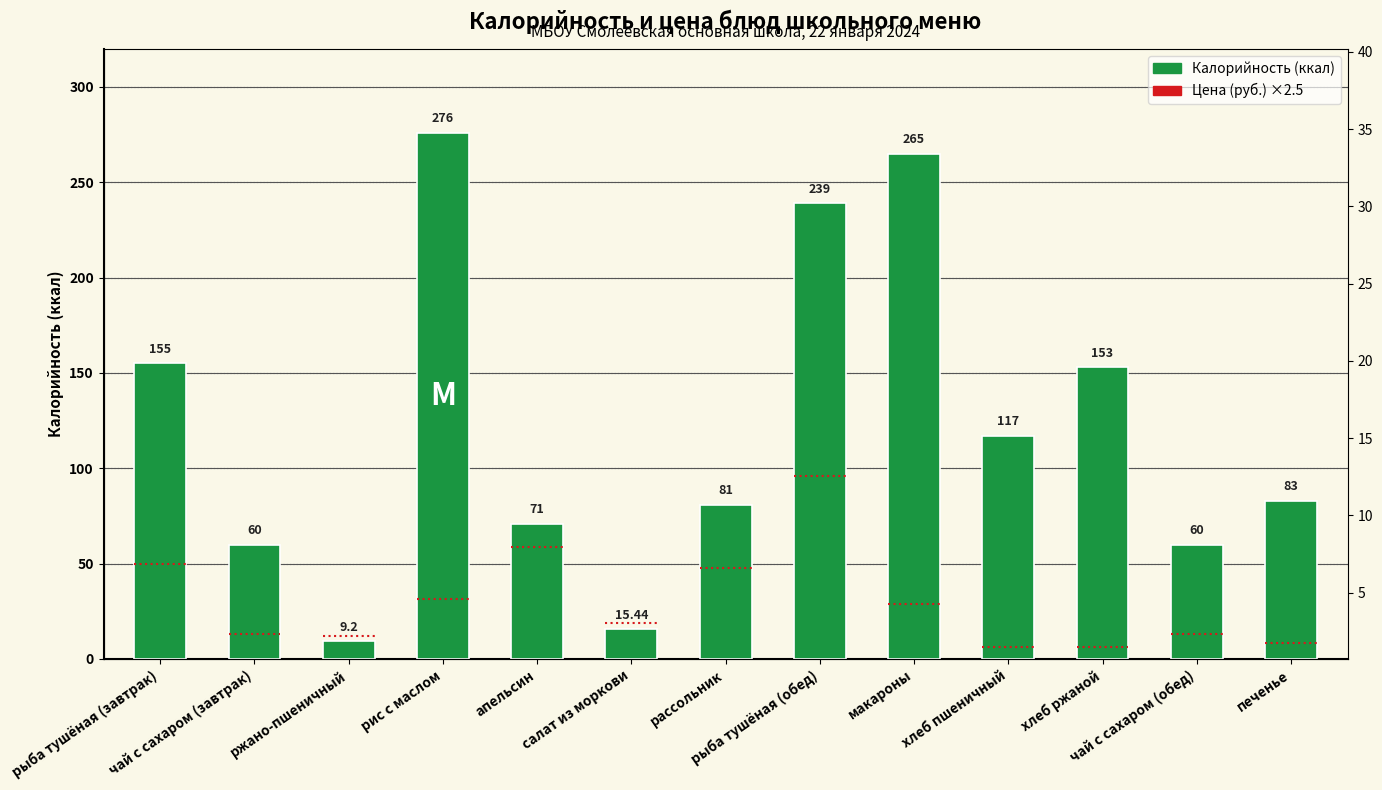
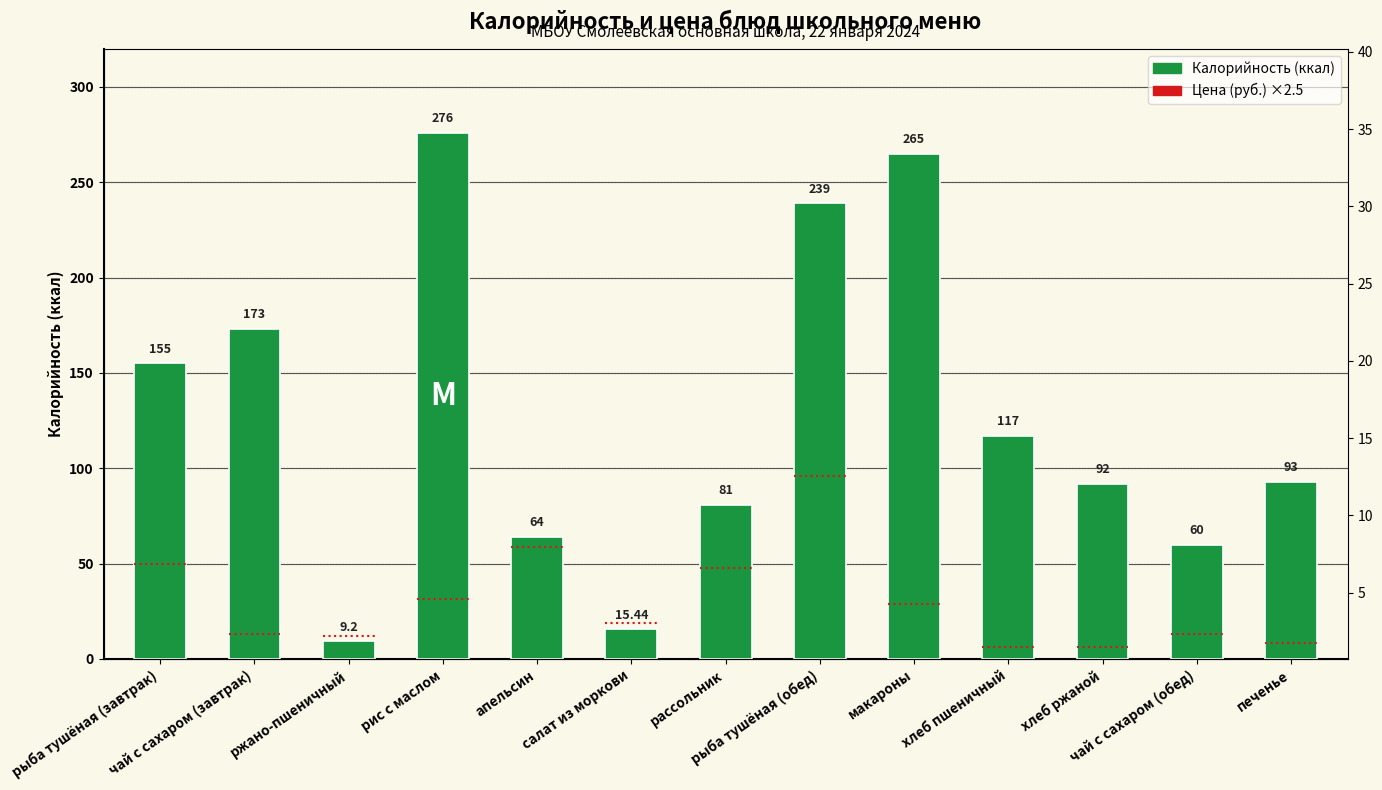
Калорийность (ккал), чай с сахаром (завтрак): 60 -> 173
Калорийность (ккал), апельсин: 71 -> 64
Калорийность (ккал), хлеб ржаной: 153 -> 92
Калорийность (ккал), печенье: 83 -> 93
